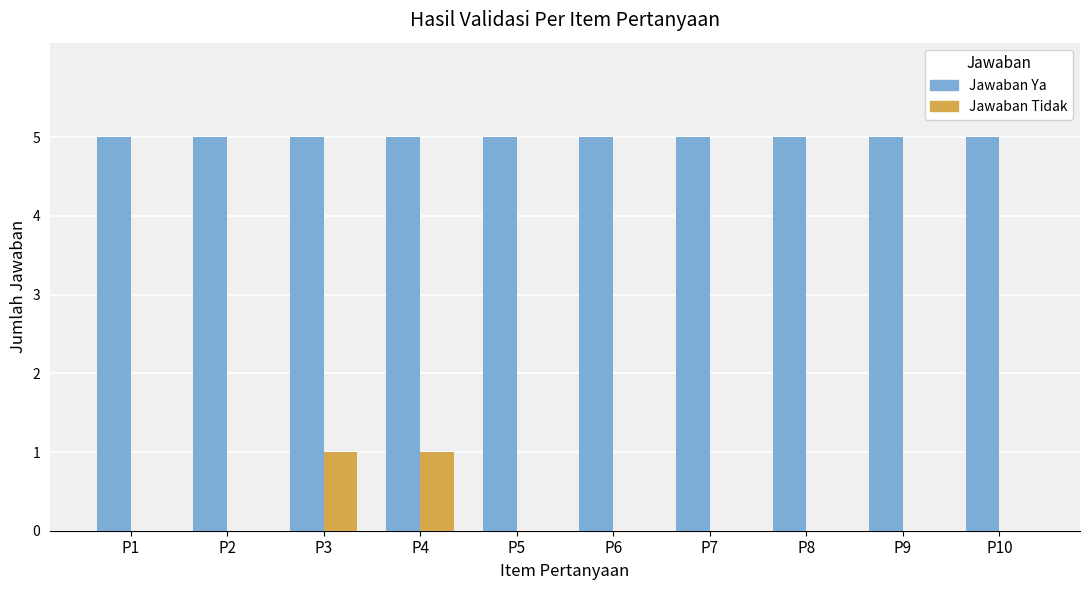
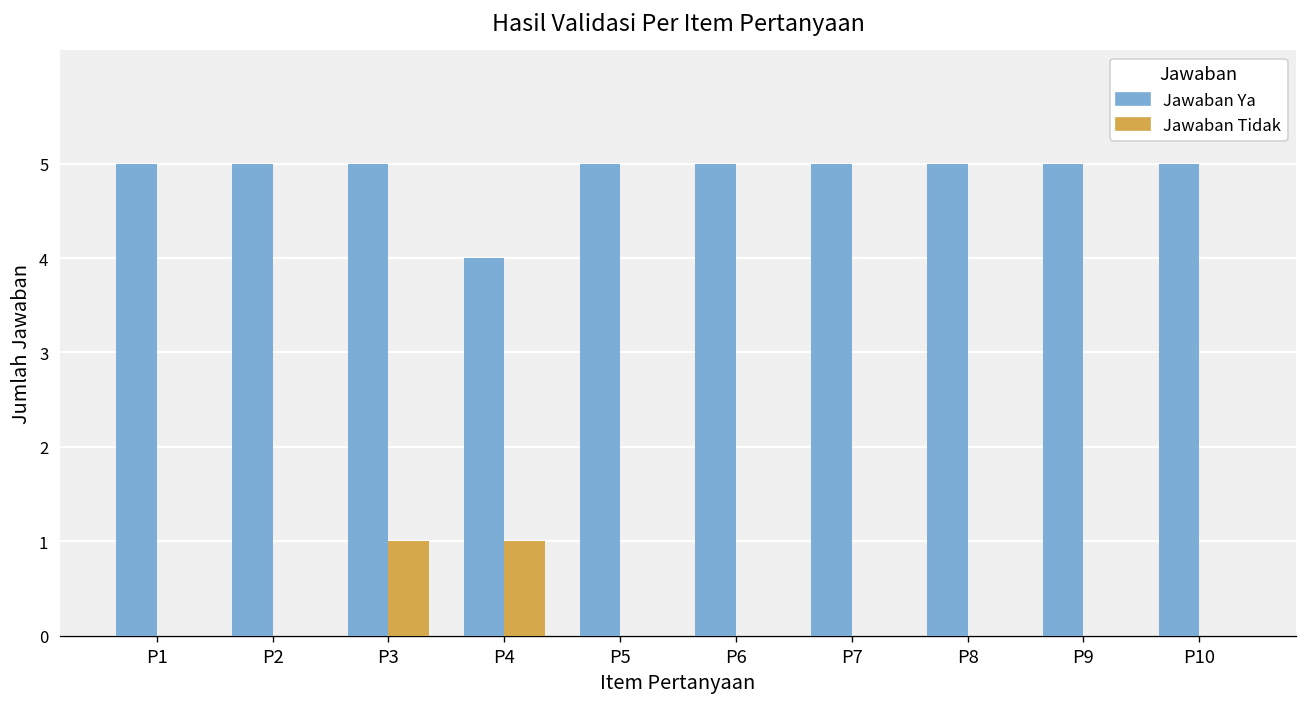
Jawaban Ya, P4: 5 -> 4
